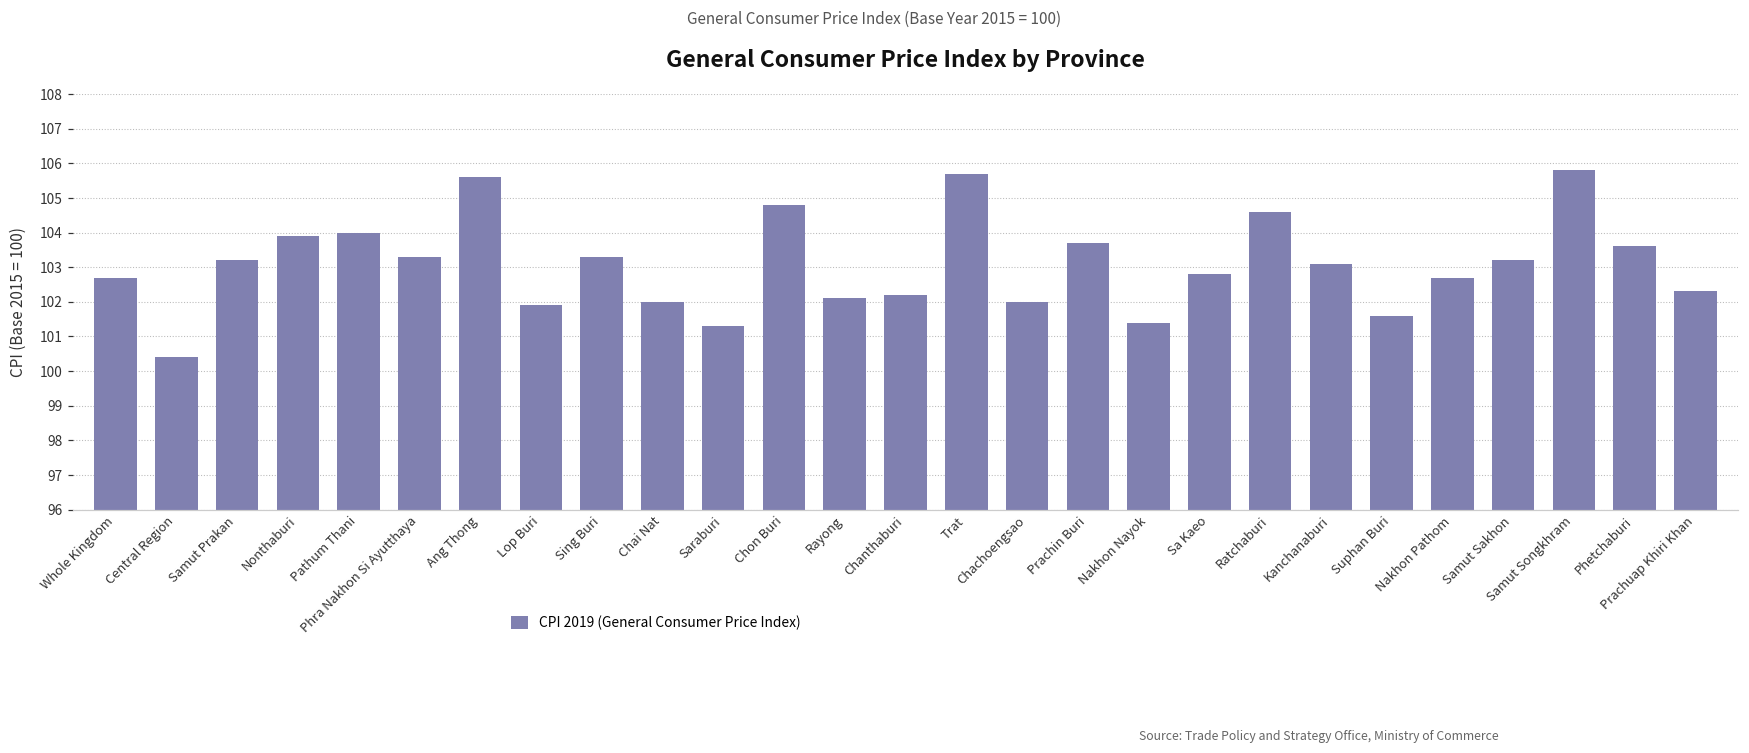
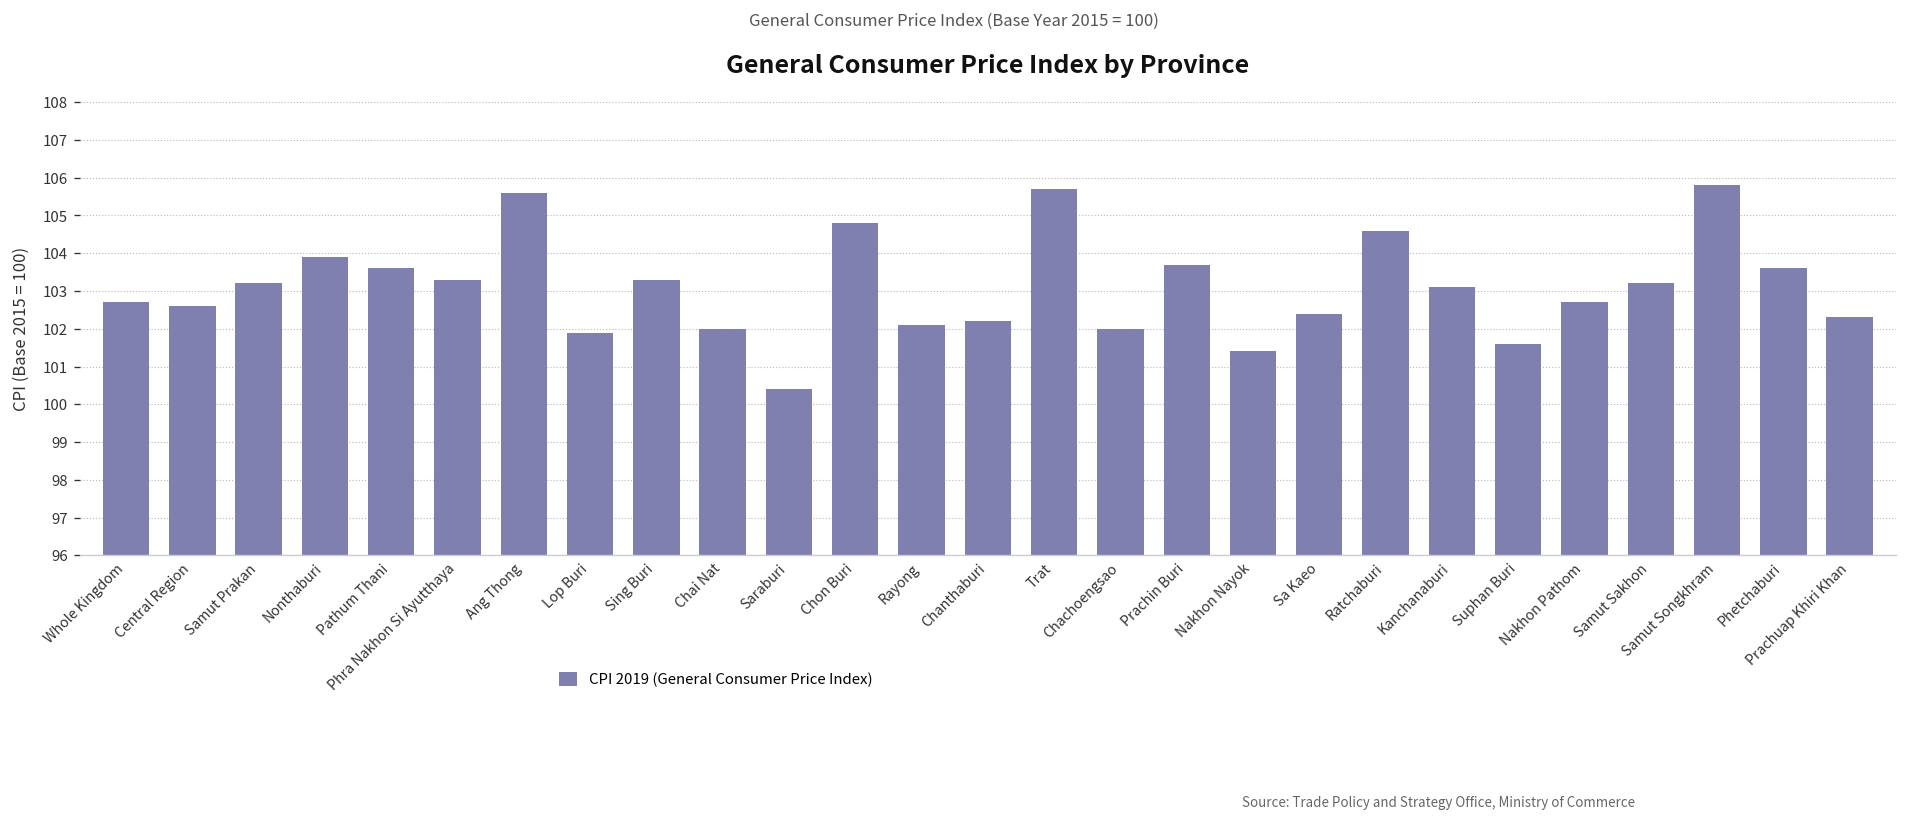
Central Region: 100.4 -> 102.6
Pathum Thani: 104.0 -> 103.6
Saraburi: 101.3 -> 100.4
Sa Kaeo: 102.8 -> 102.4
